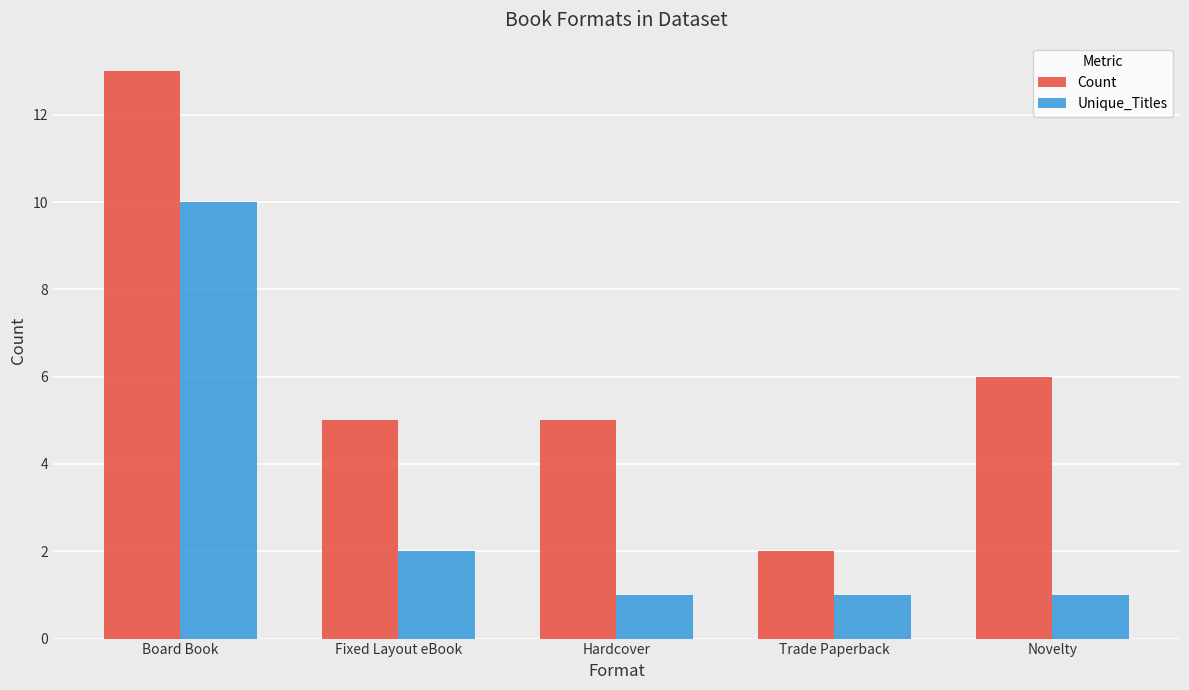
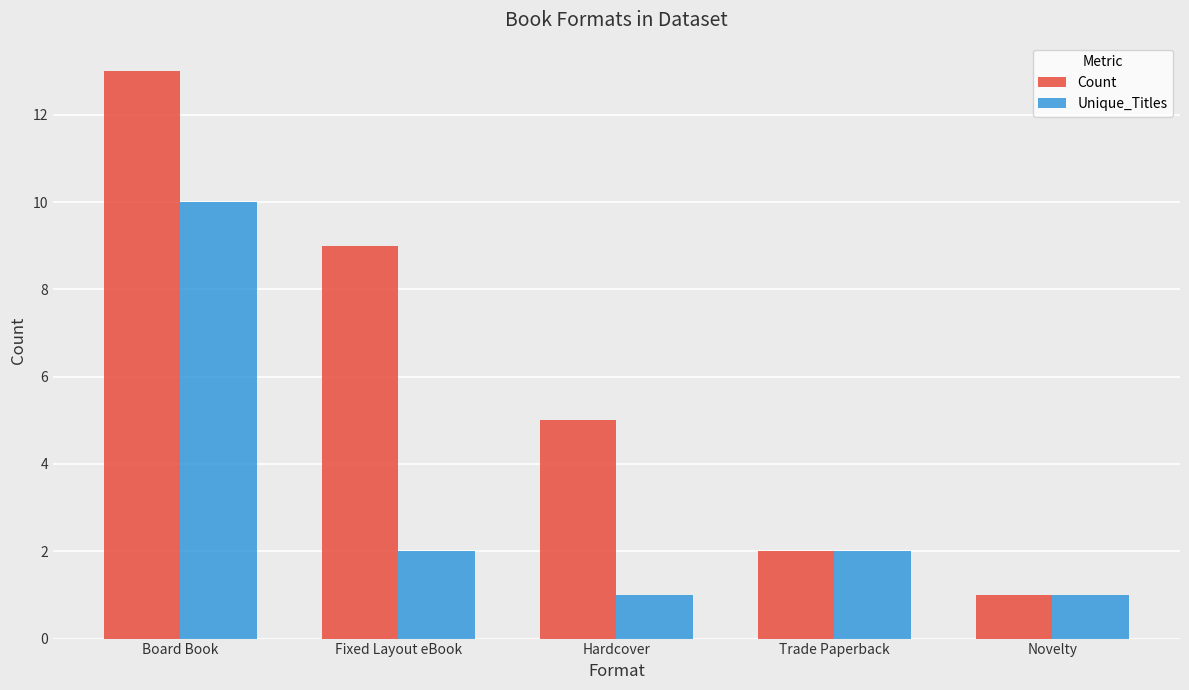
Count, Fixed Layout eBook: 5 -> 9
Unique_Titles, Trade Paperback: 1 -> 2
Count, Novelty: 6 -> 1
